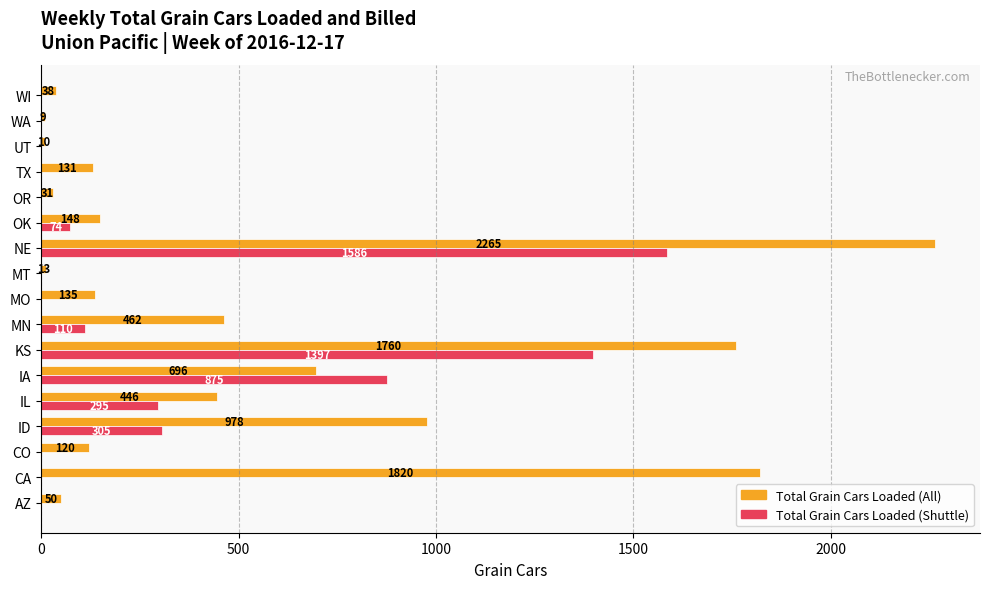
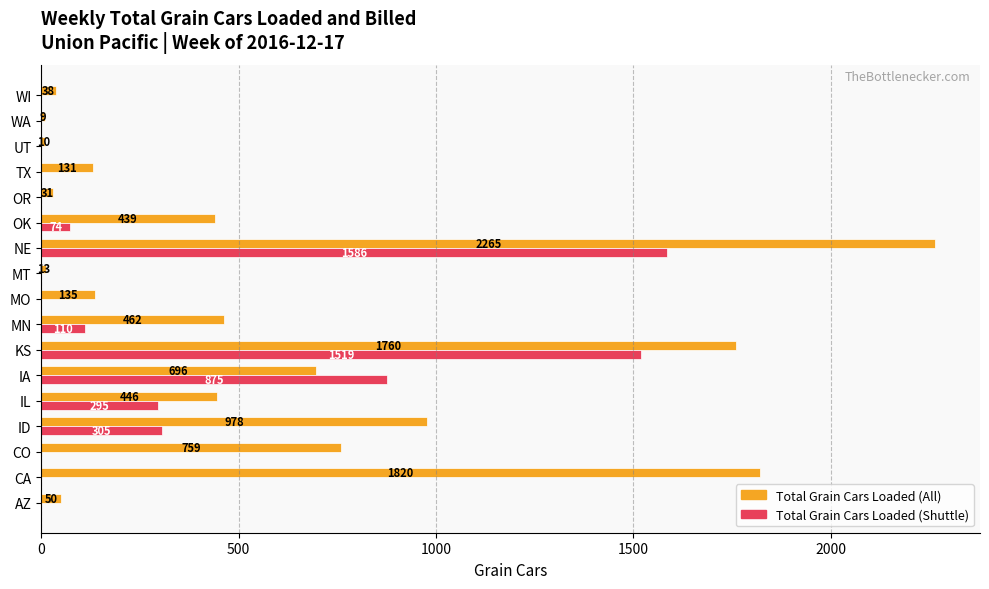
Total Grain Cars Loaded (All), OK: 148 -> 439
Total Grain Cars Loaded (Shuttle), KS: 1397 -> 1519
Total Grain Cars Loaded (All), CO: 120 -> 759
